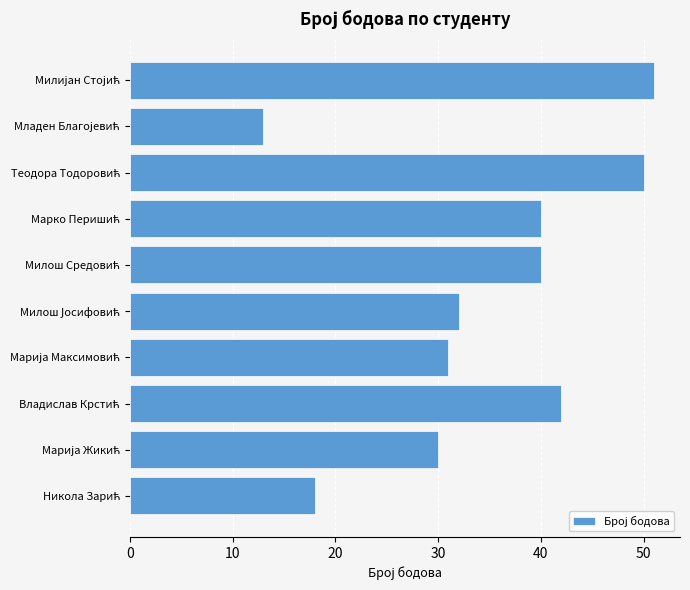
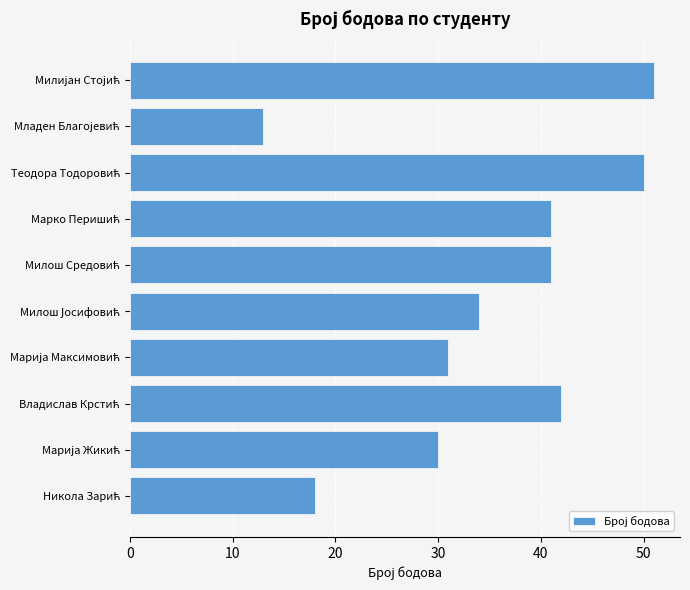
Марко Перишић: 40 -> 41
Милош Средовић: 40 -> 41
Милош Јосифовић: 32 -> 34
